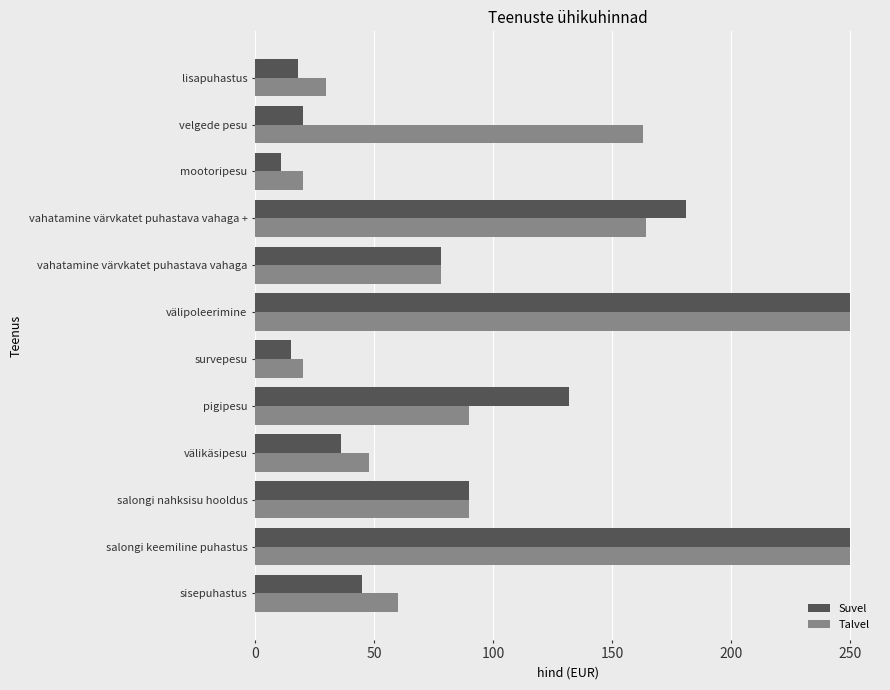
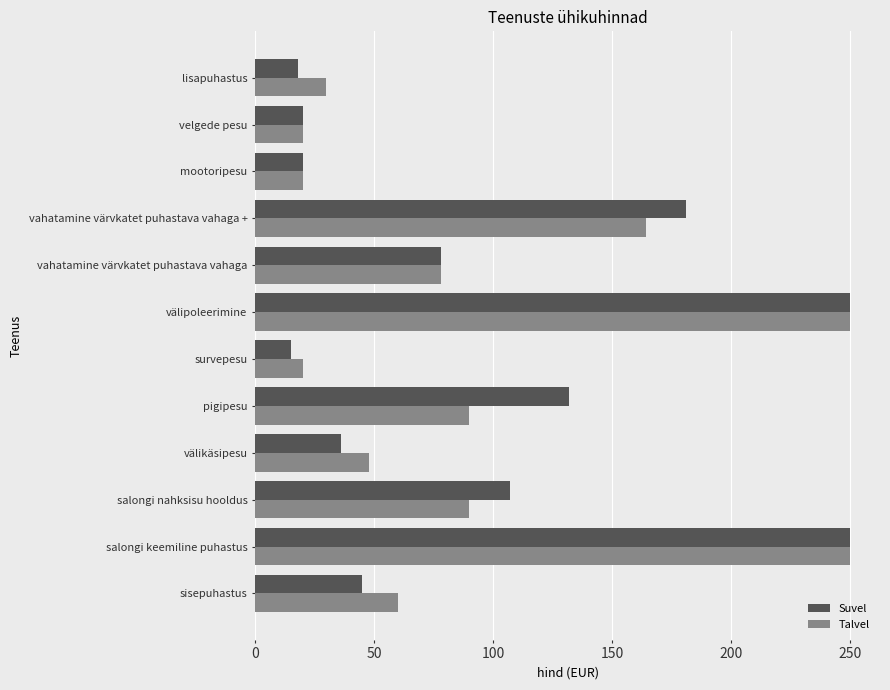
Talvel, velgede pesu: 163 -> 20
Suvel, mootoripesu: 11 -> 20
Suvel, salongi nahksisu hooldus: 90 -> 107
